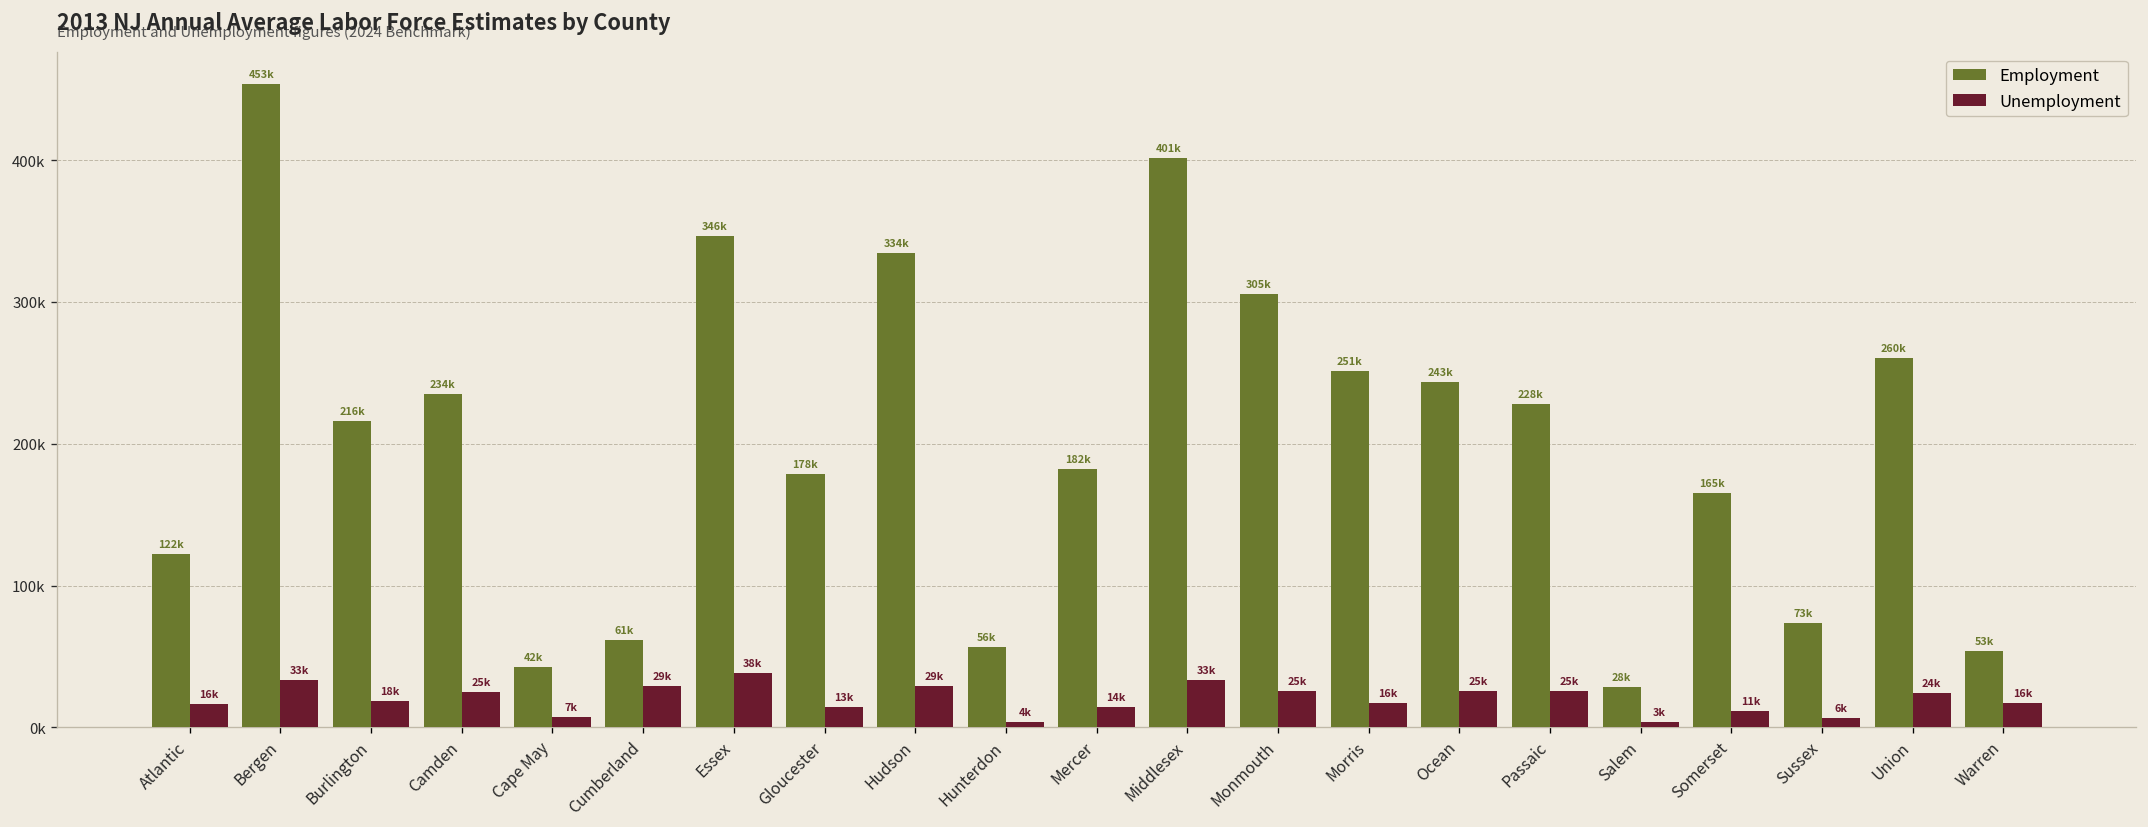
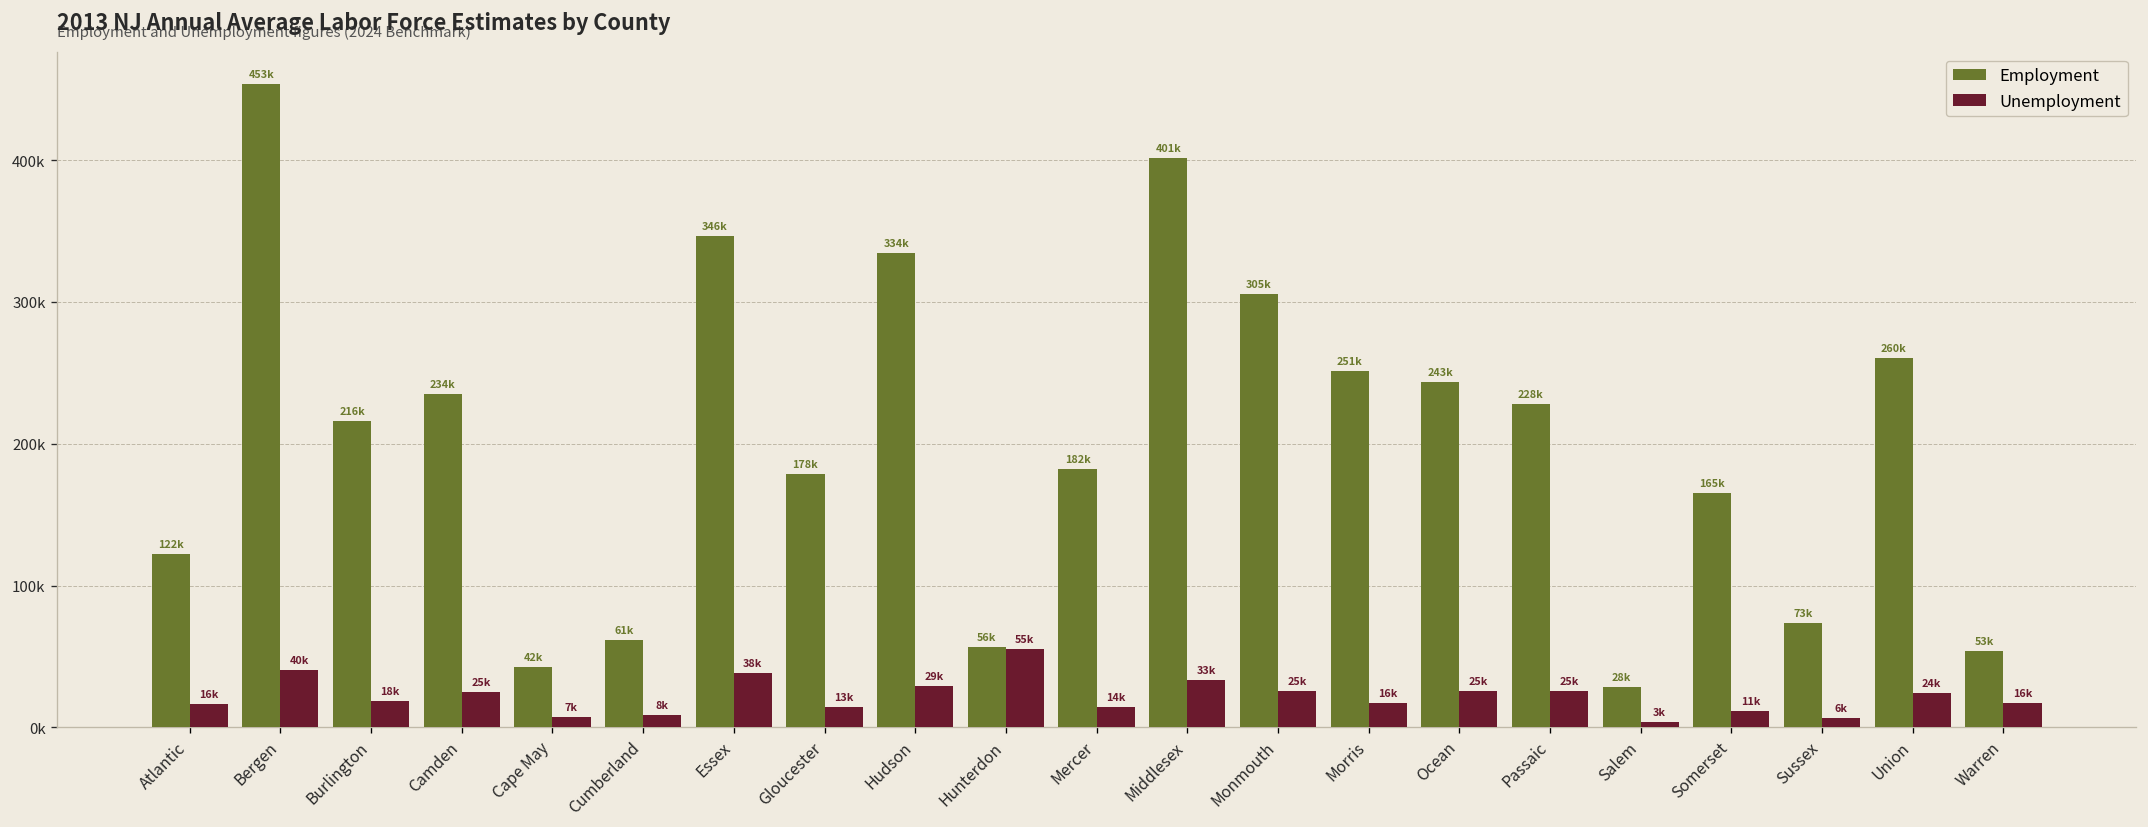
Unemployment, Bergen: 33k -> 40k
Unemployment, Cumberland: 29k -> 8k
Unemployment, Hunterdon: 4k -> 55k
